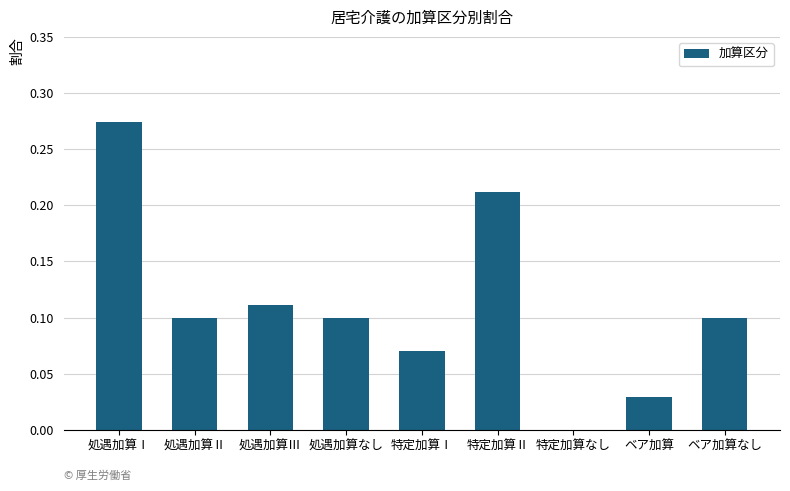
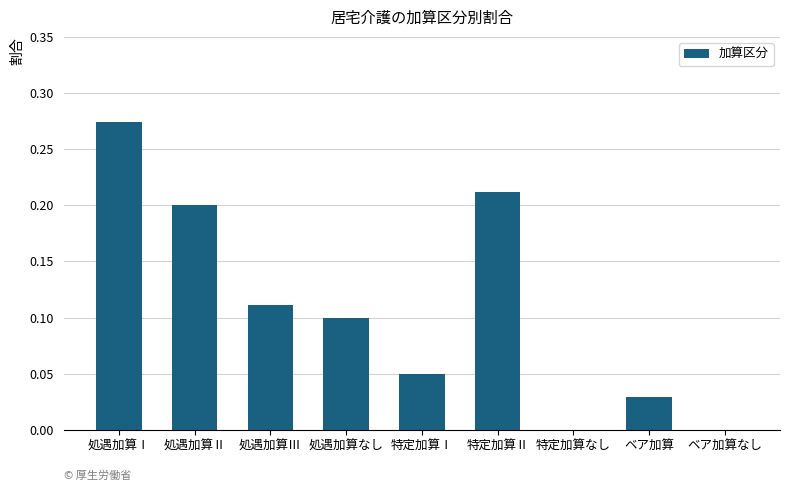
処遇加算Ⅱ: 0.1 -> 0.2
特定加算Ⅰ: 0.07 -> 0.05
ベア加算なし: 0.1 -> 0.0
